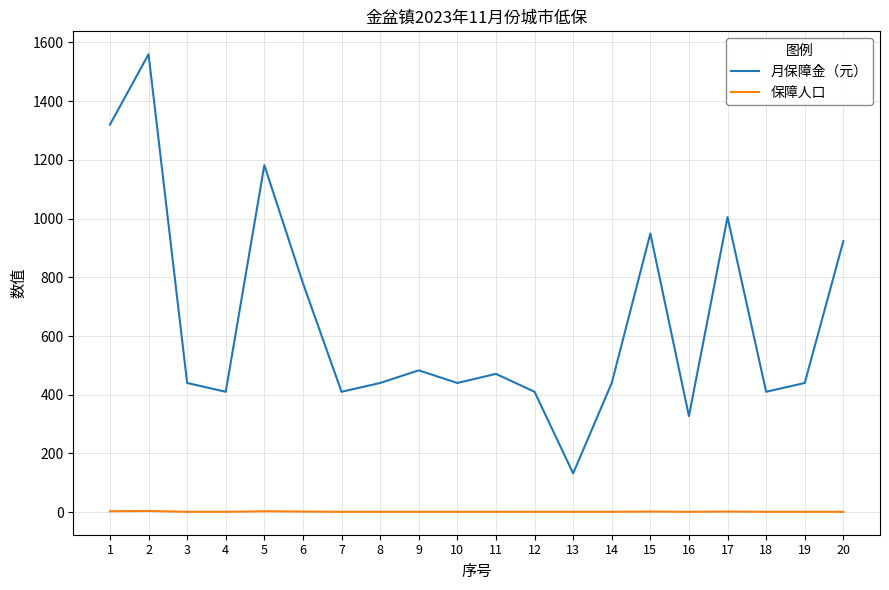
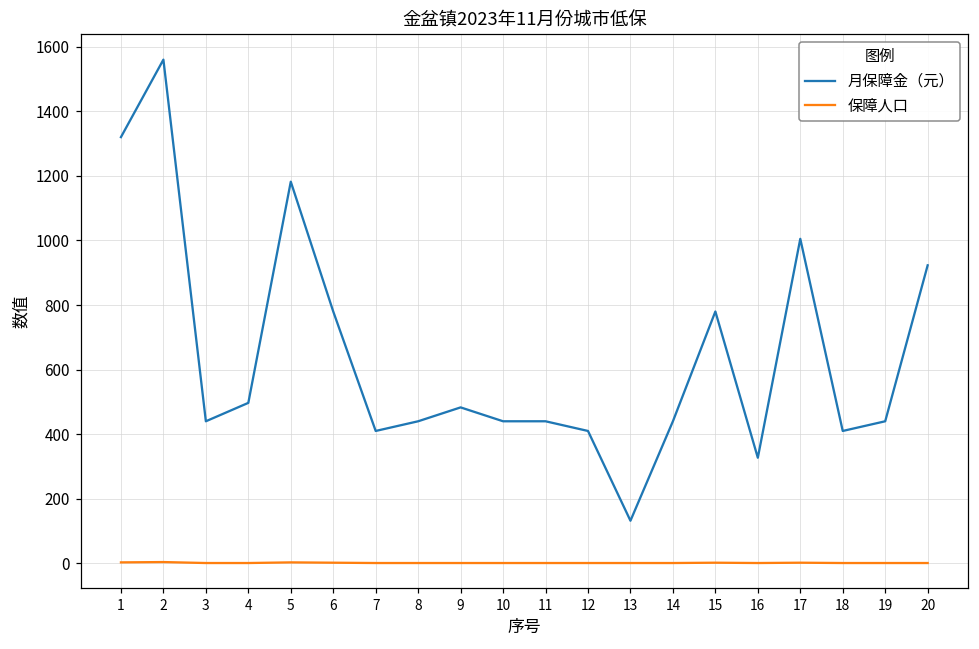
月保障金（元）, 4: 410 -> 500
月保障金（元）, 11: 470 -> 440
月保障金（元）, 15: 950 -> 780
